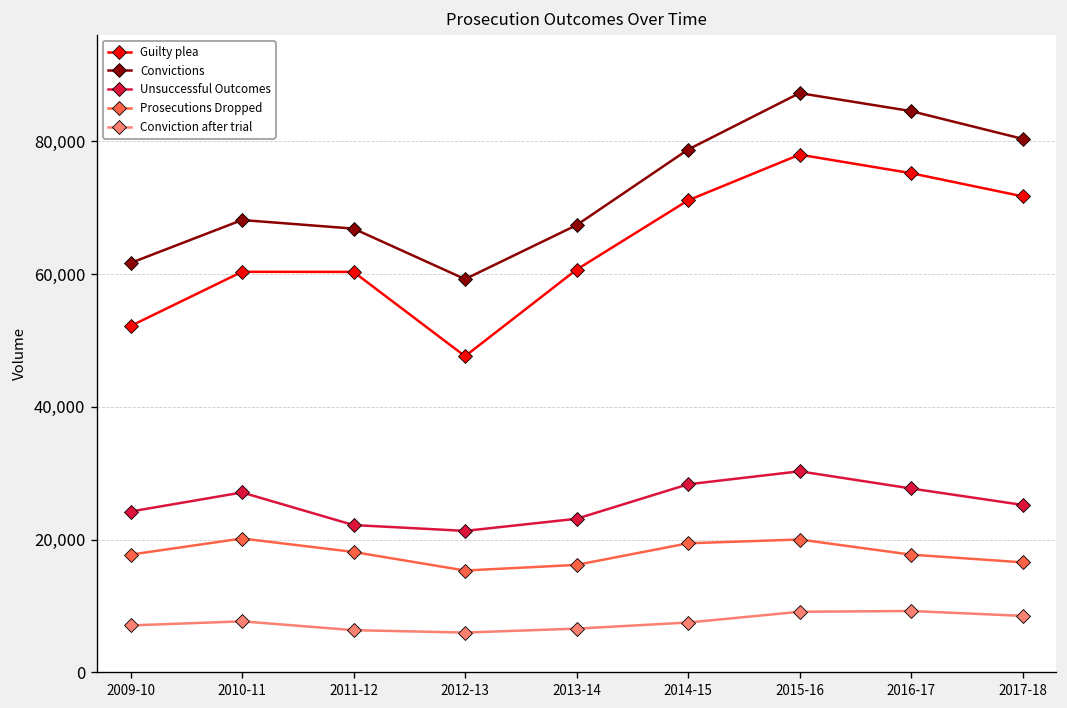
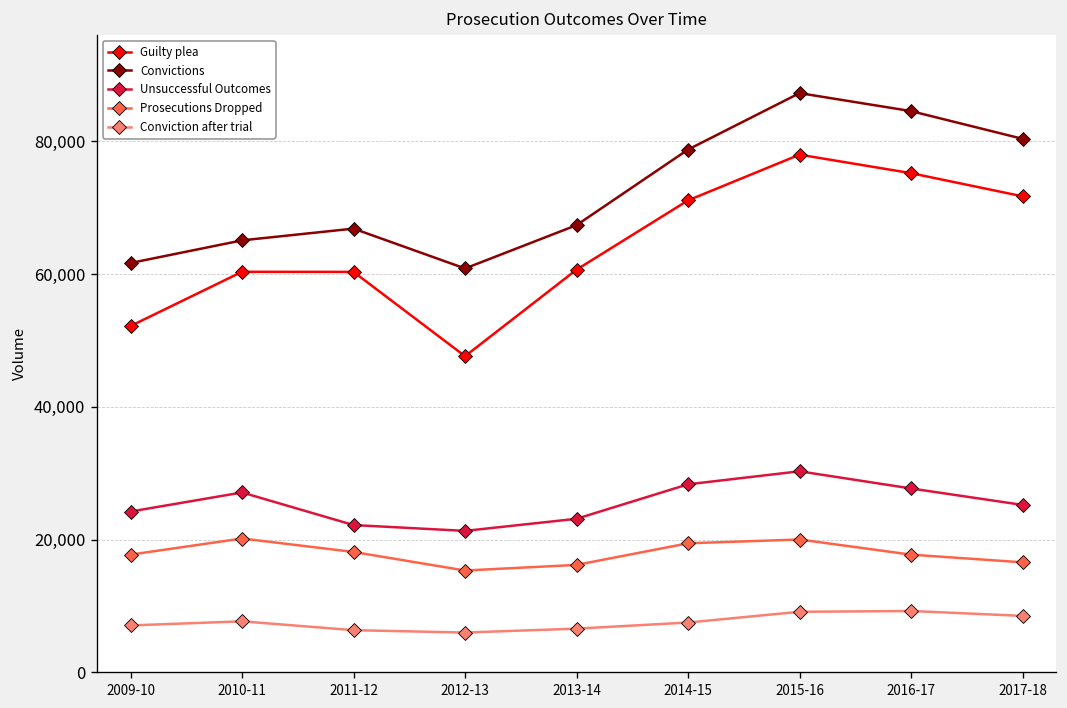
Convictions, 2010-11: 68,000 -> 65,000
Convictions, 2012-13: 59,000 -> 61,000
